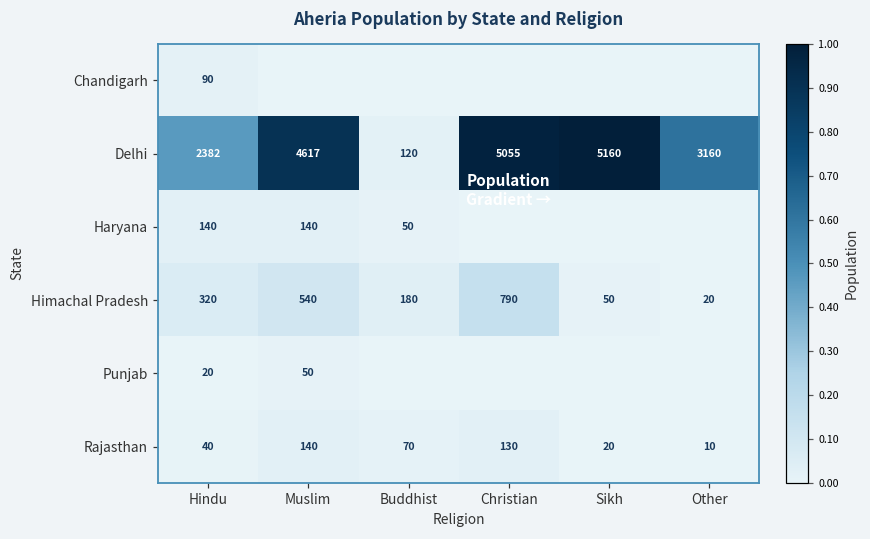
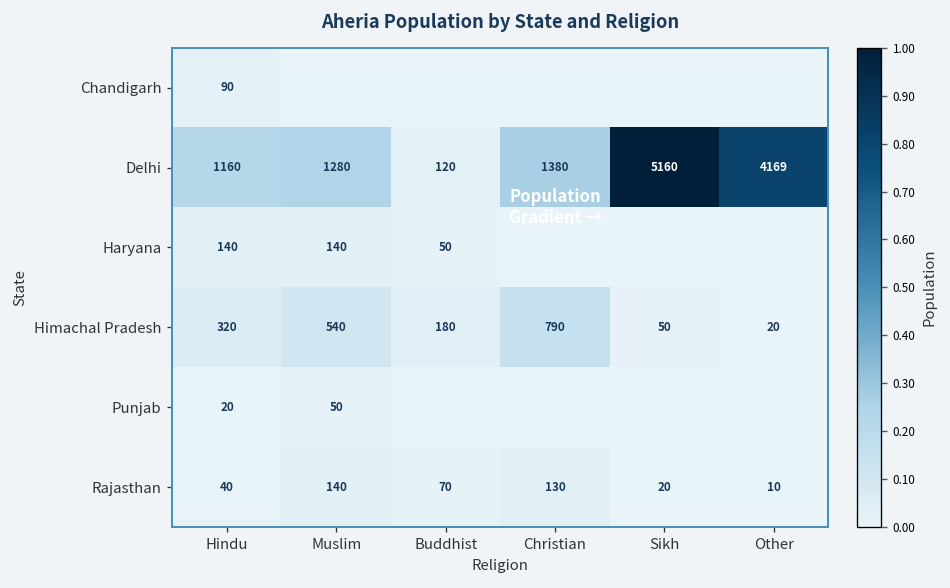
Delhi, Hindu: 2382 -> 1160
Delhi, Muslim: 4617 -> 1280
Delhi, Christian: 5055 -> 1380
Delhi, Other: 3160 -> 4169
